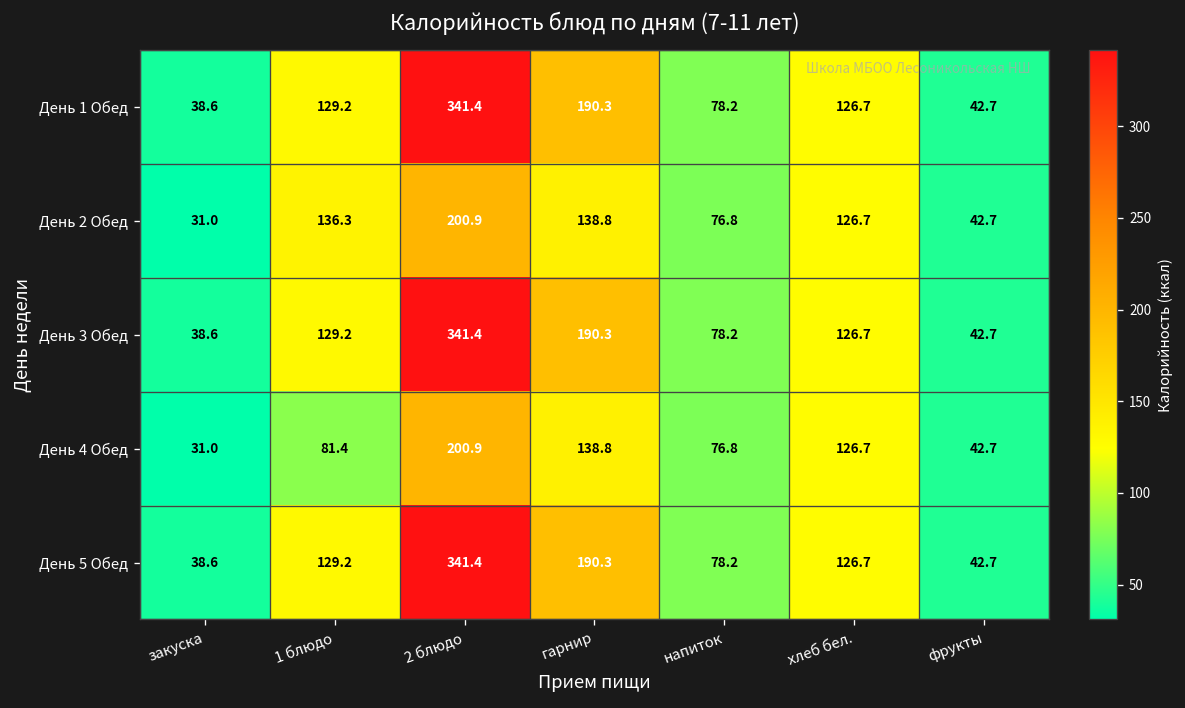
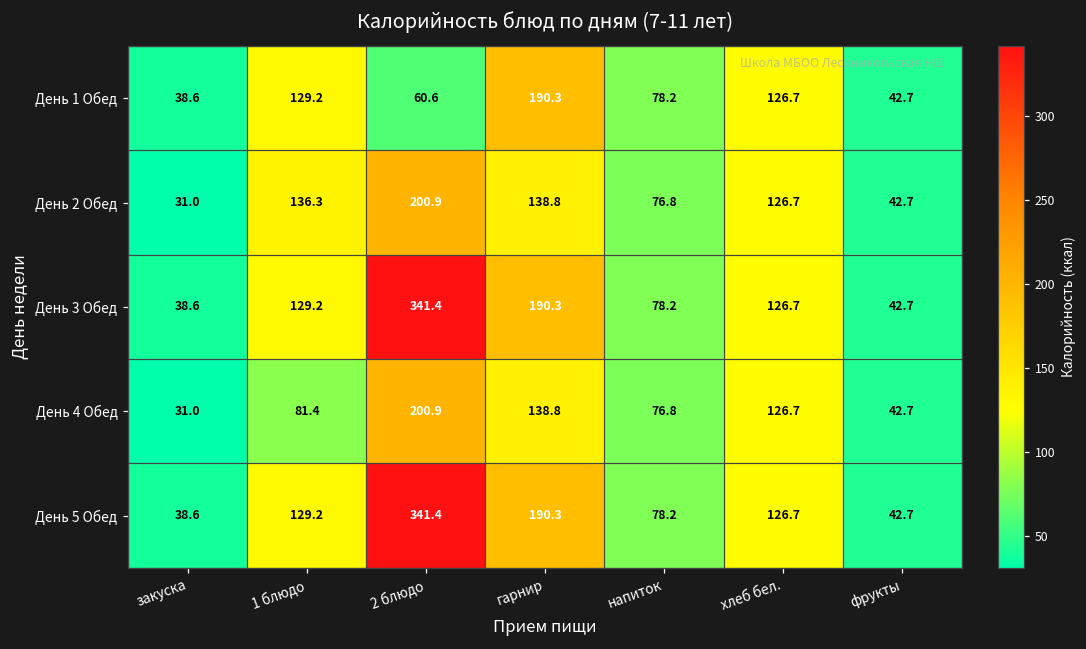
День 1 Обед, 2 блюдо: 341.4 -> 60.6
